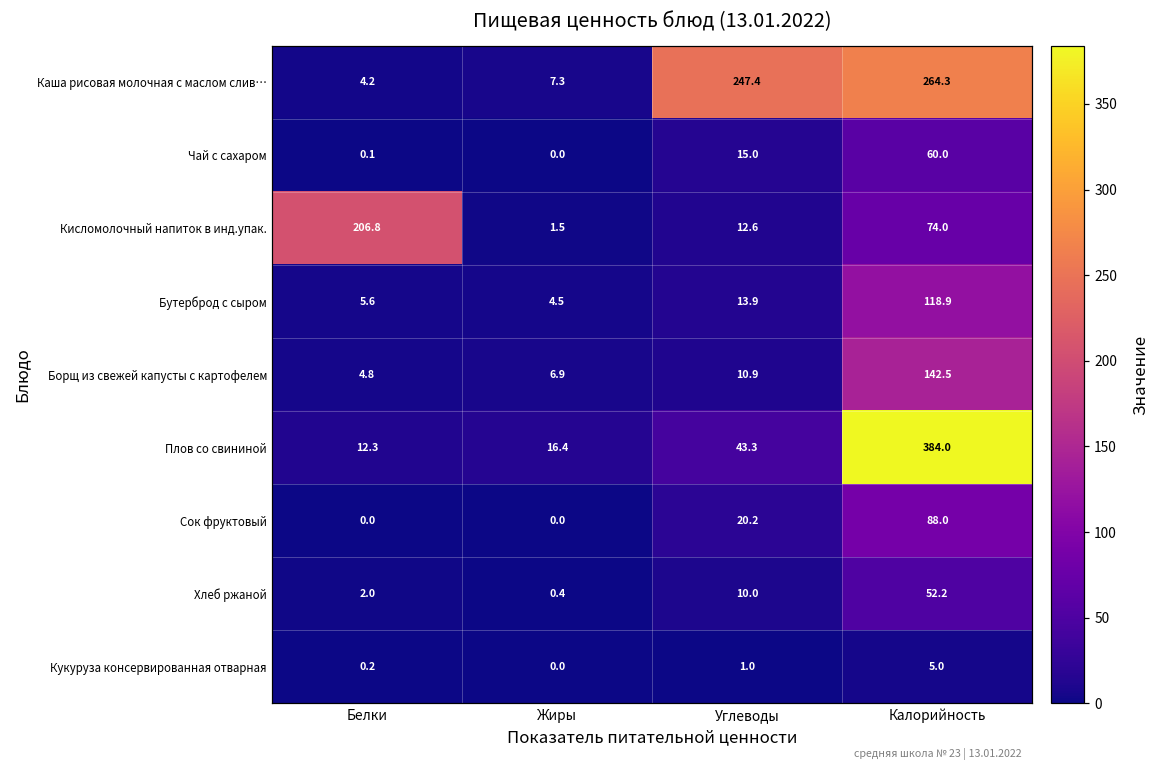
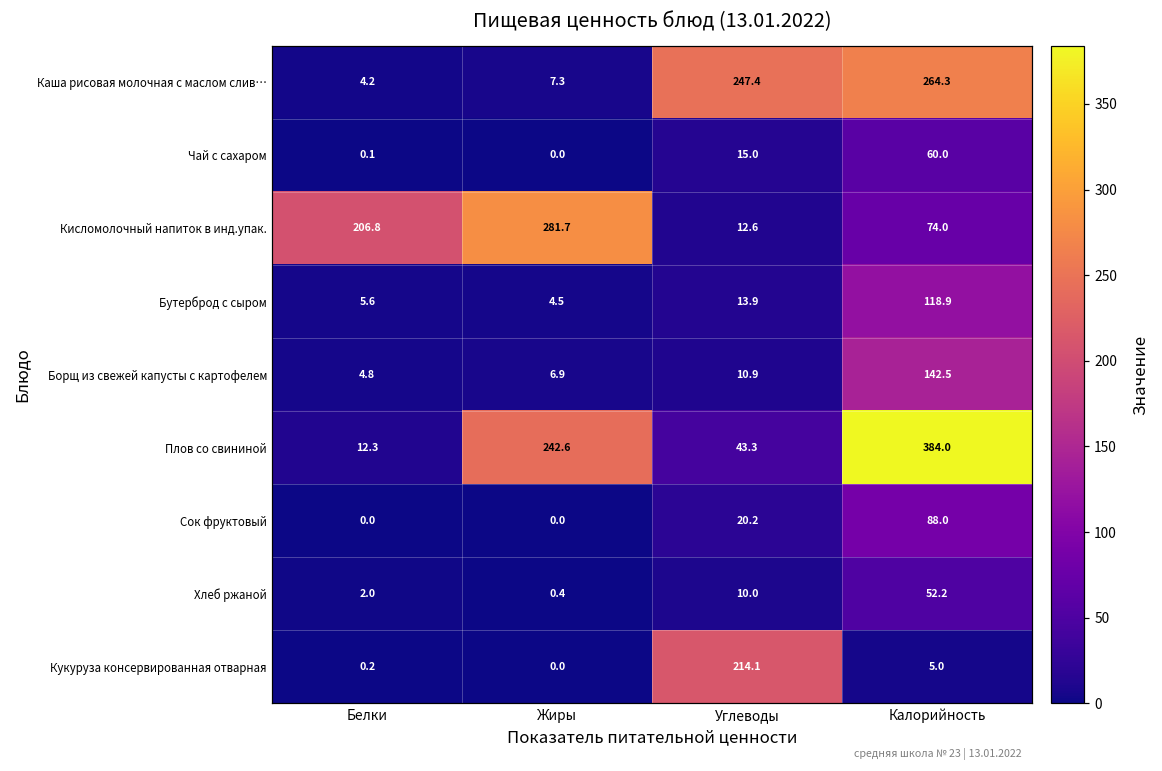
Кисломолочный напиток в инд.упак., Жиры: 1.5 -> 281.7
Плов со свининой, Жиры: 16.4 -> 242.6
Кукуруза консервированная отварная, Углеводы: 1.0 -> 214.1
